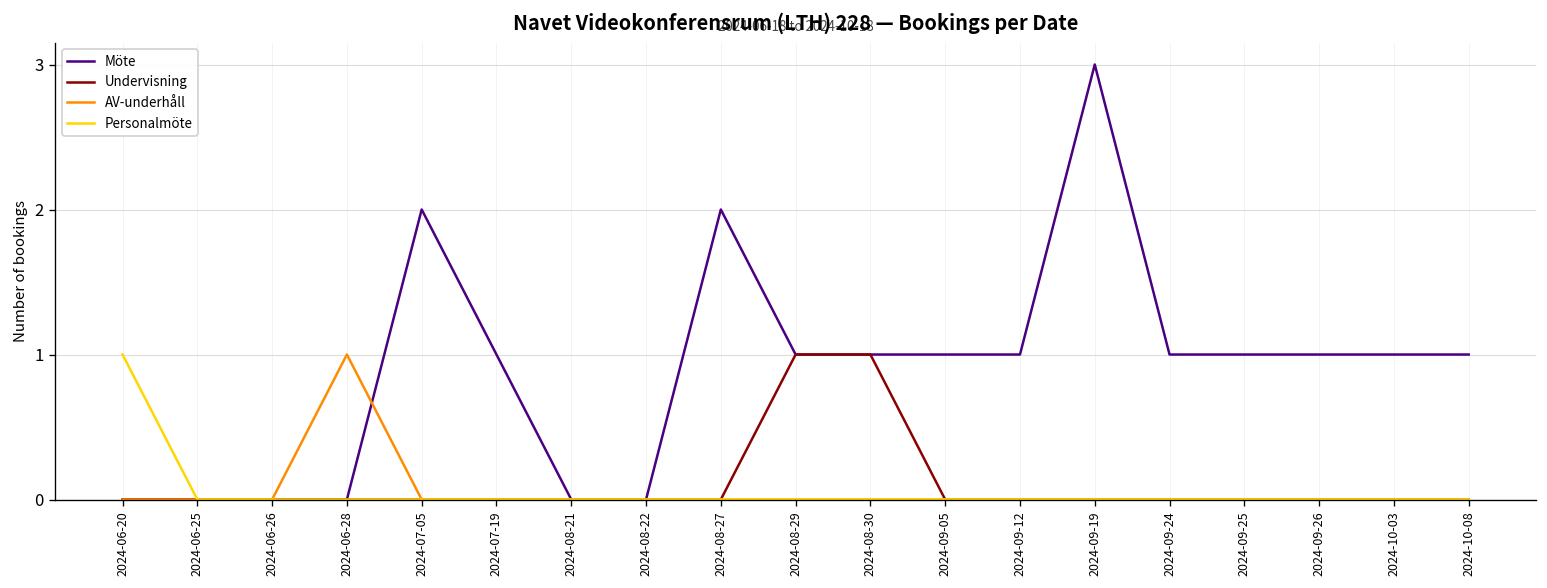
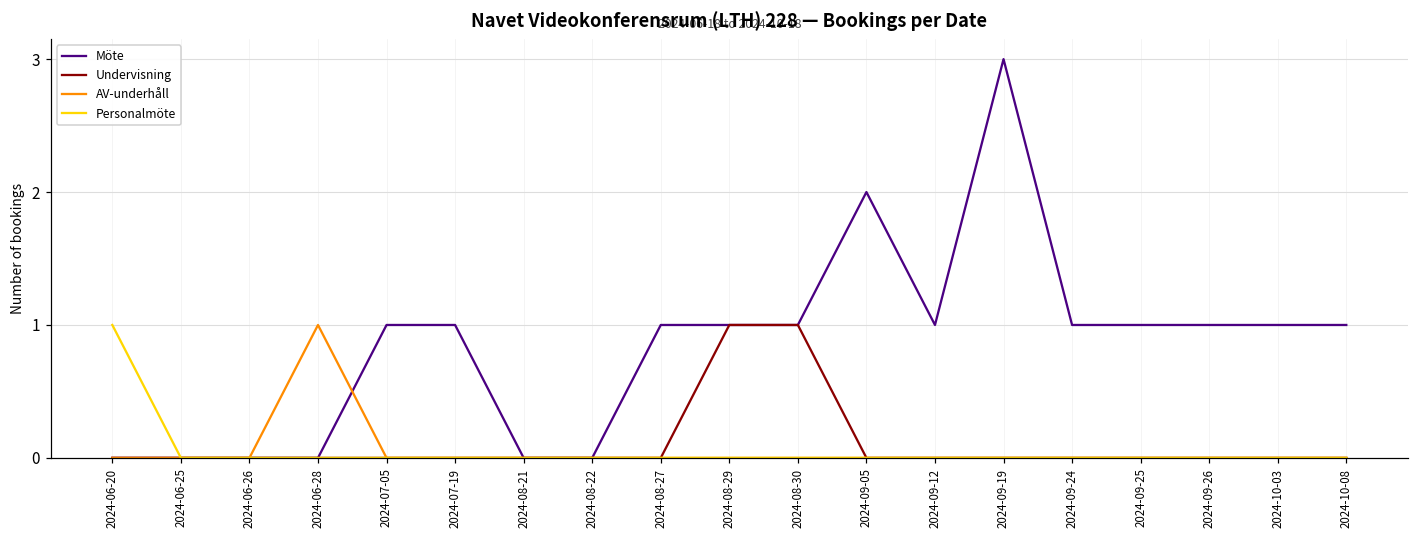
Möte, 2024-07-05: 2 -> 1
Möte, 2024-08-27: 2 -> 1
Möte, 2024-09-05: 1 -> 2
